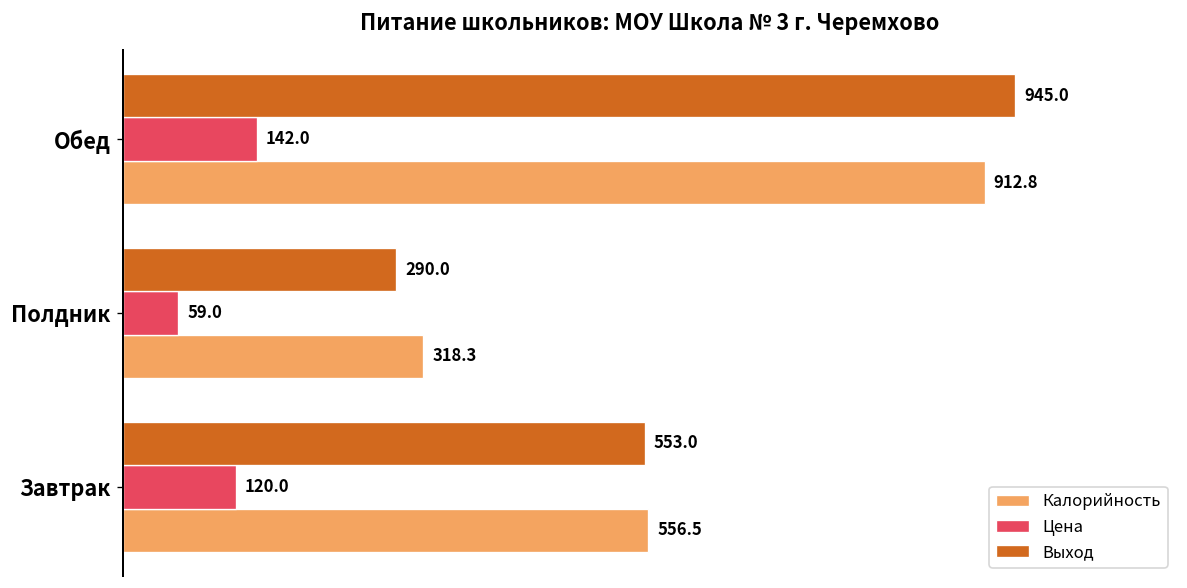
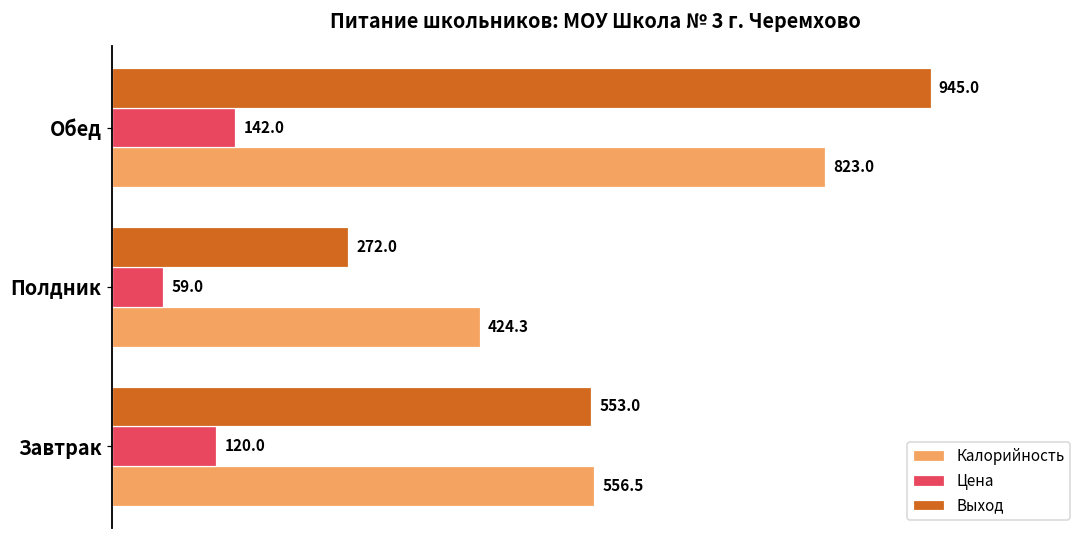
Калорийность, Обед: 912.8 -> 823.0
Выход, Полдник: 290.0 -> 272.0
Калорийность, Полдник: 318.3 -> 424.3
